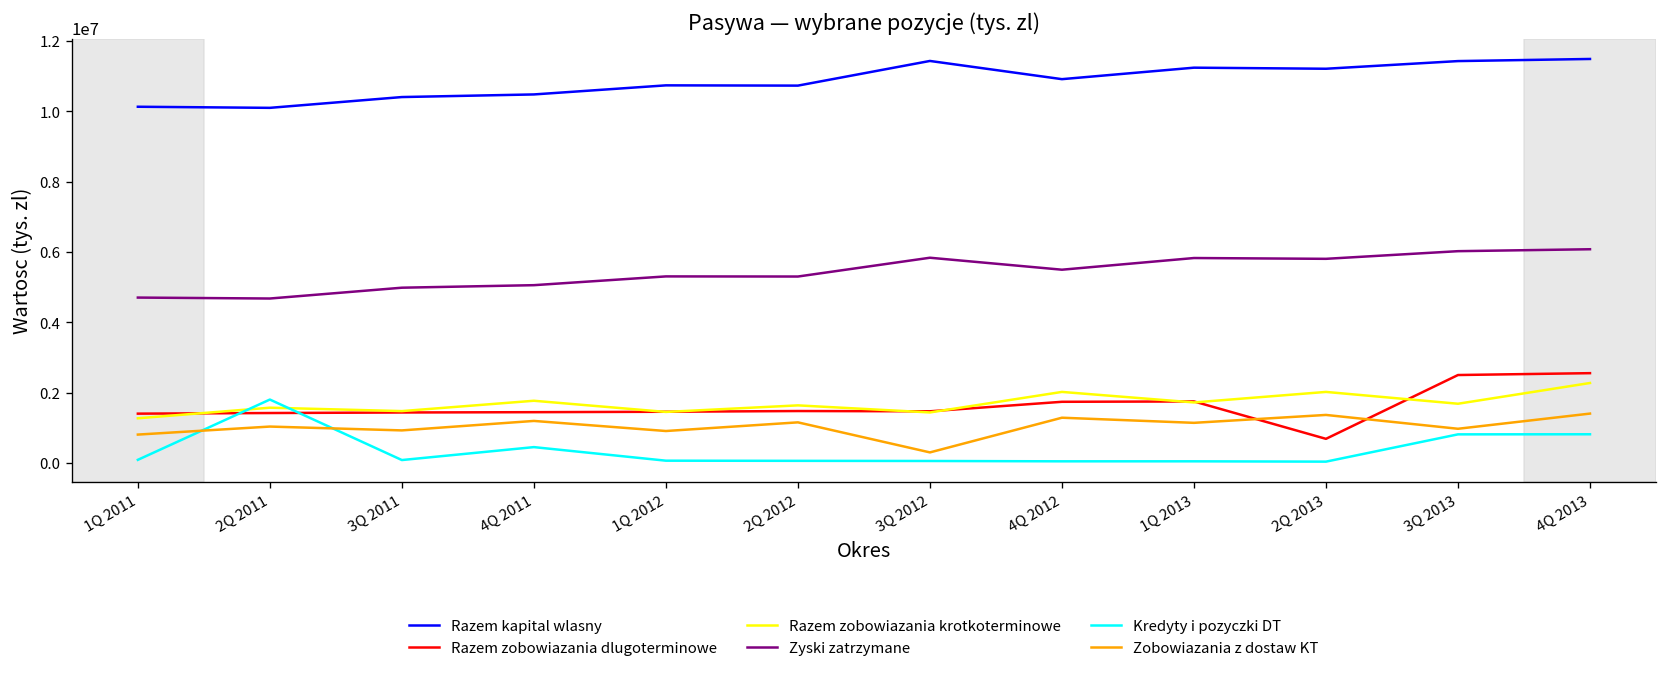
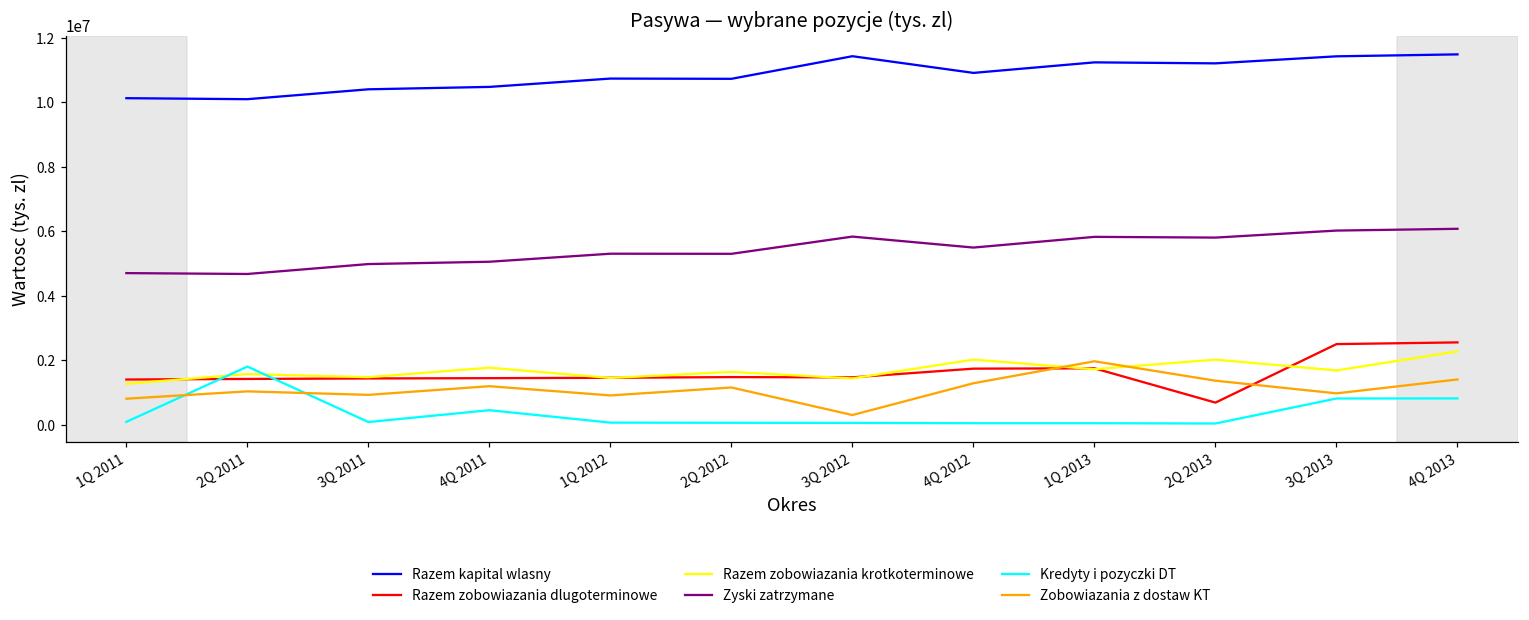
Zobowiazania z dostaw KT, 1Q 2013: 1100000 -> 2000000
